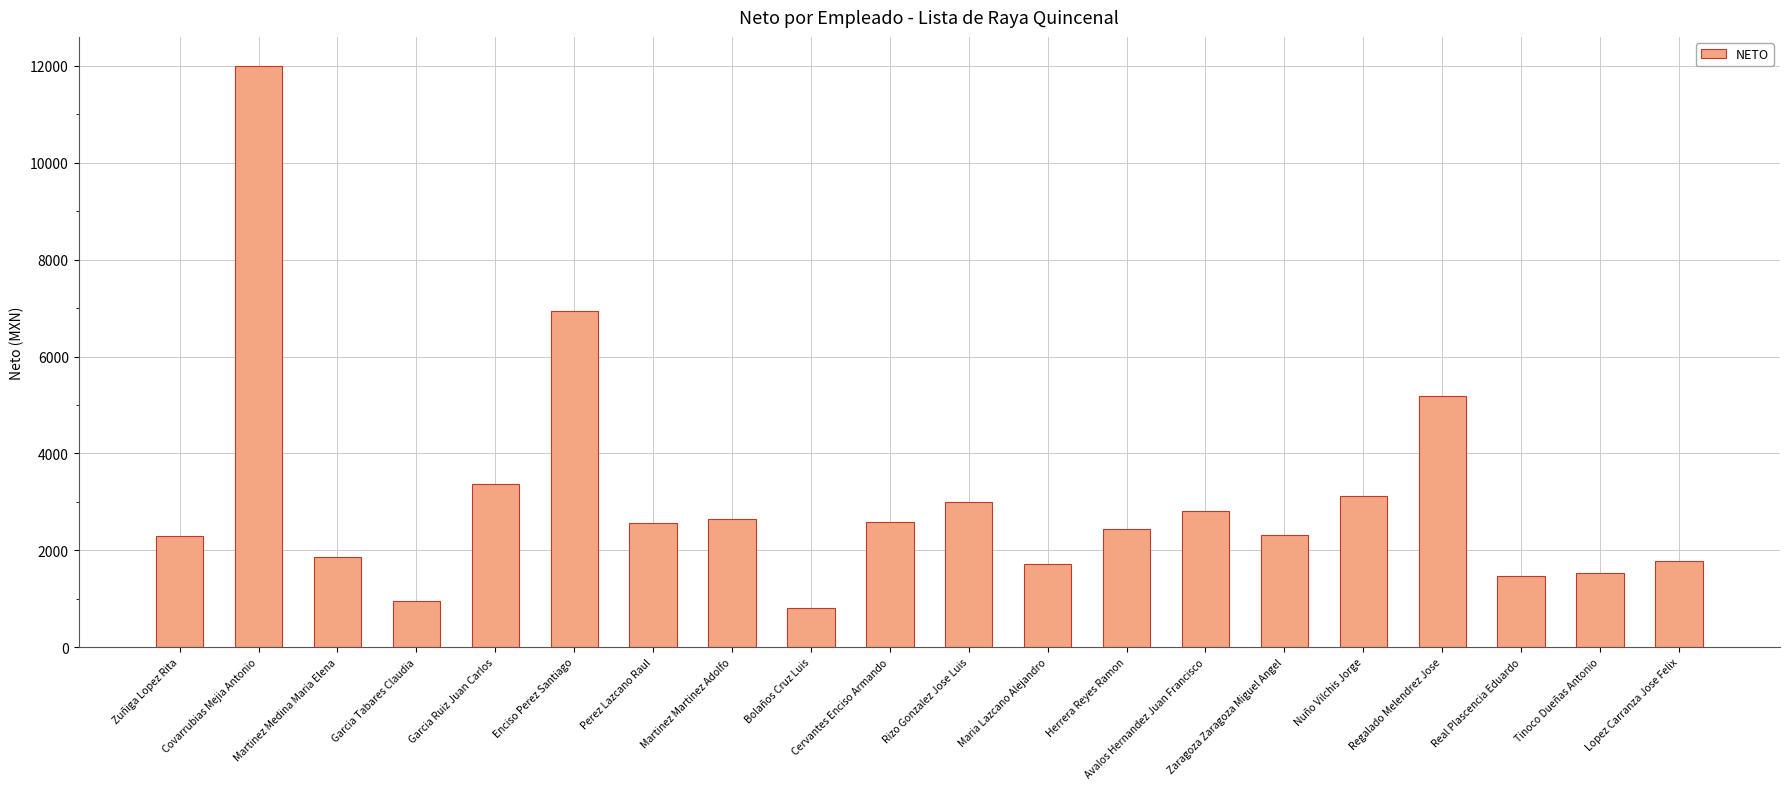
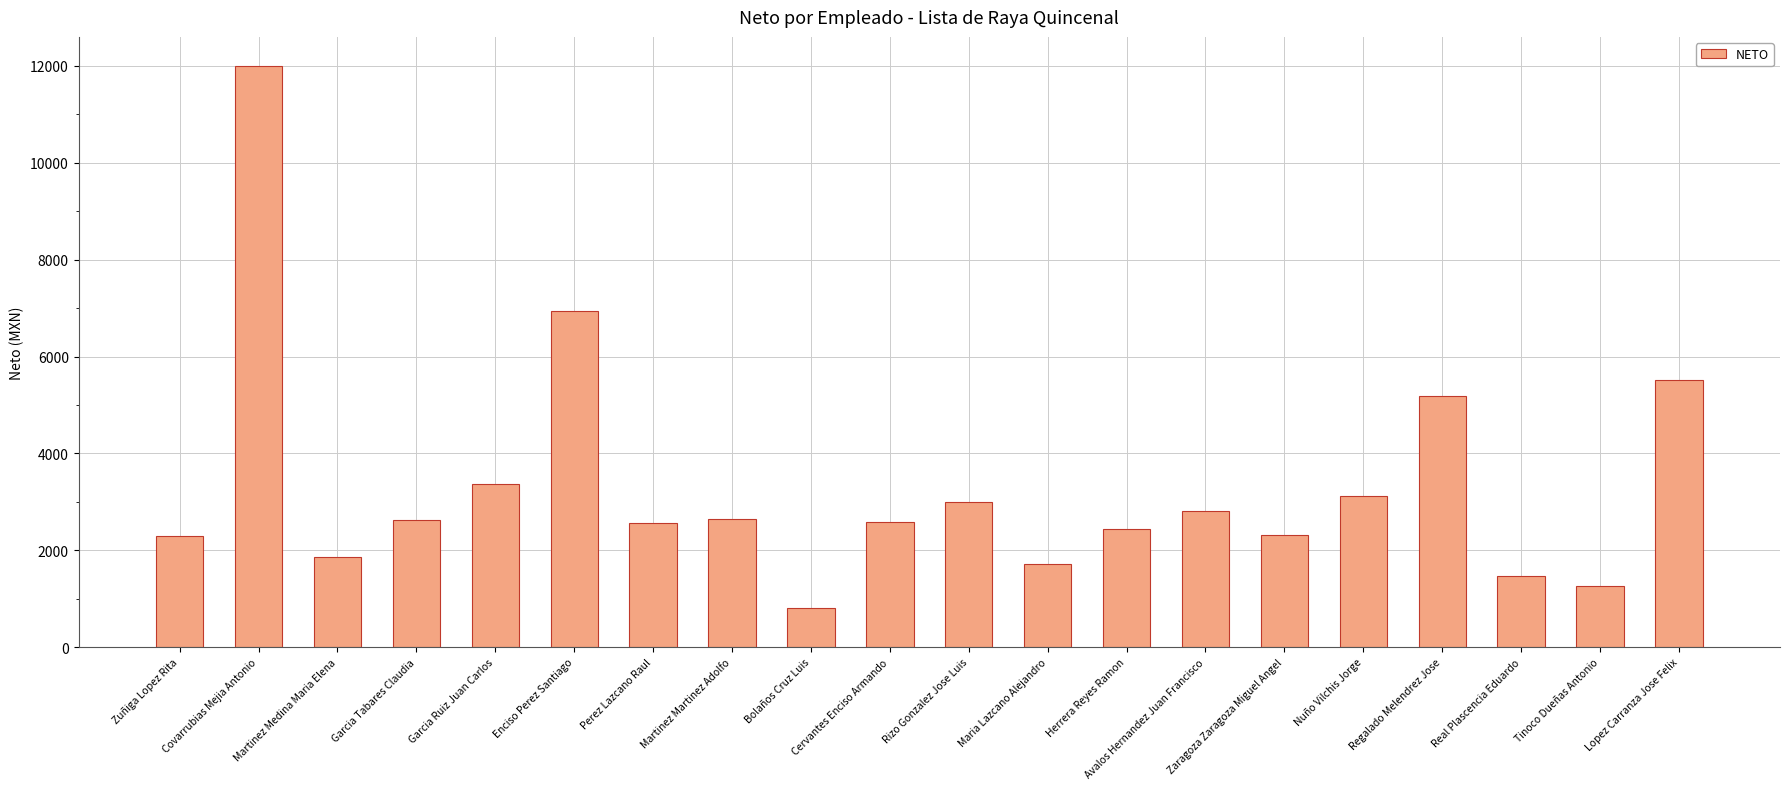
Garcia Tabares Claudia: 1000 -> 2600
Tinoco Dueñas Antonio: 1500 -> 1300
Lopez Carranza Jose Felix: 1800 -> 5500
